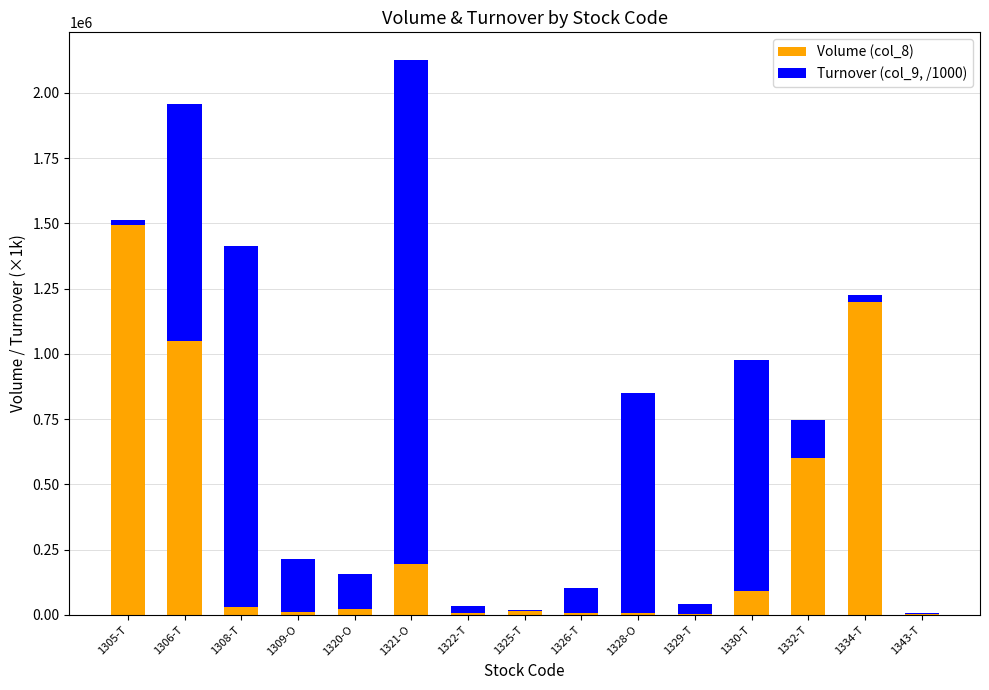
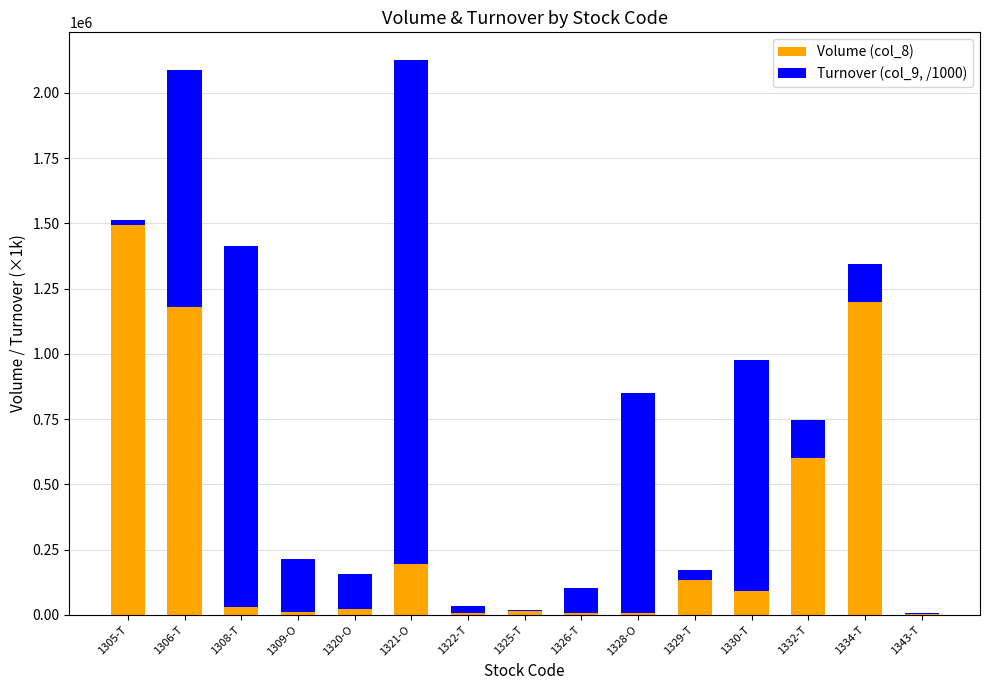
Volume (col_8), 1306-T: 1050000 -> 1180000
Volume (col_8), 1329-T: 0 -> 130000
Turnover (col_9, /1000), 1334-T: 30000 -> 140000
